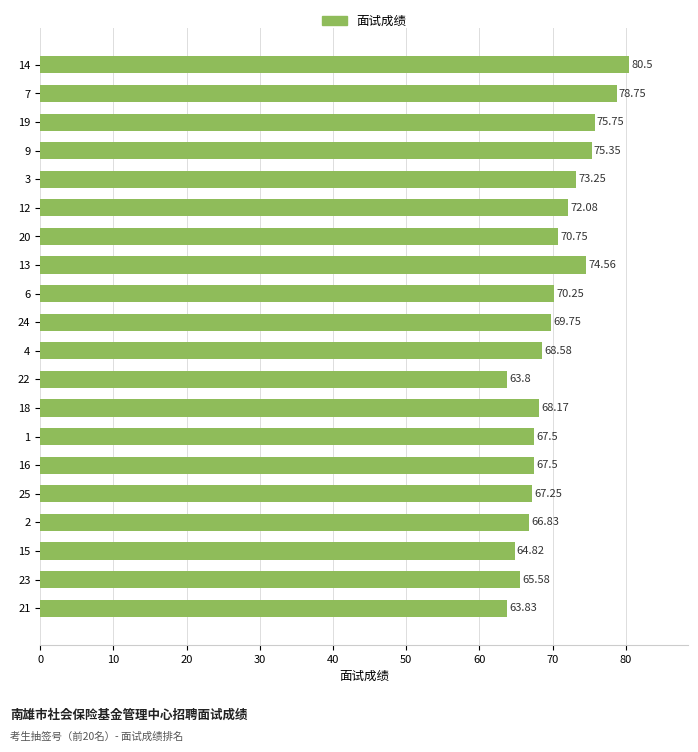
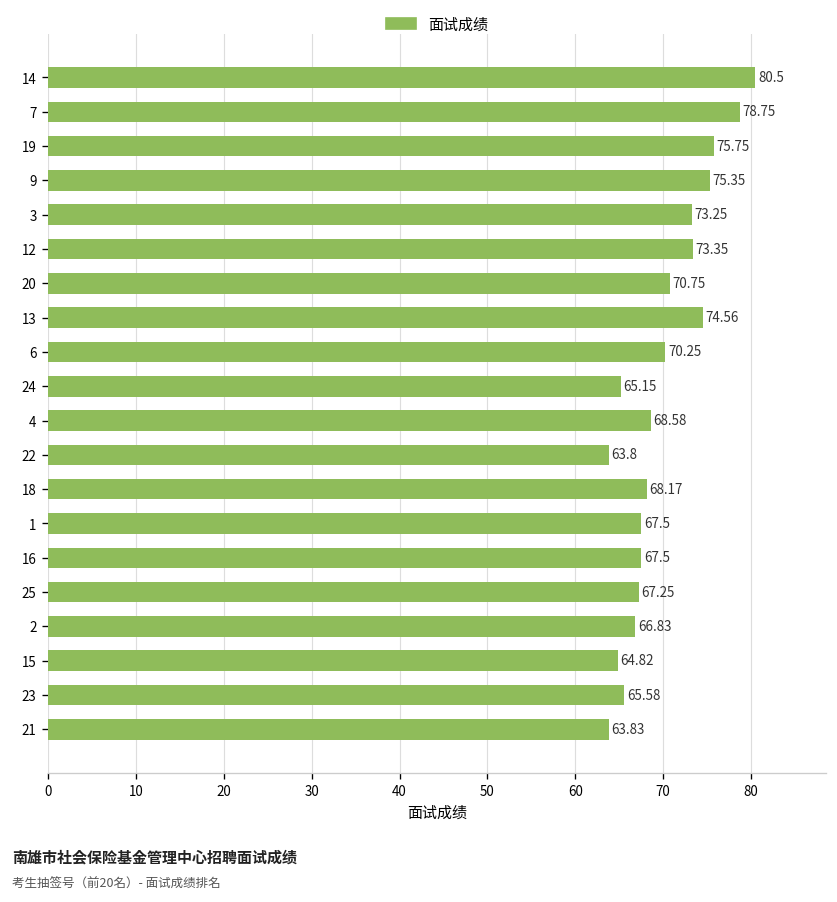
12: 72.08 -> 73.35
24: 69.75 -> 65.15
